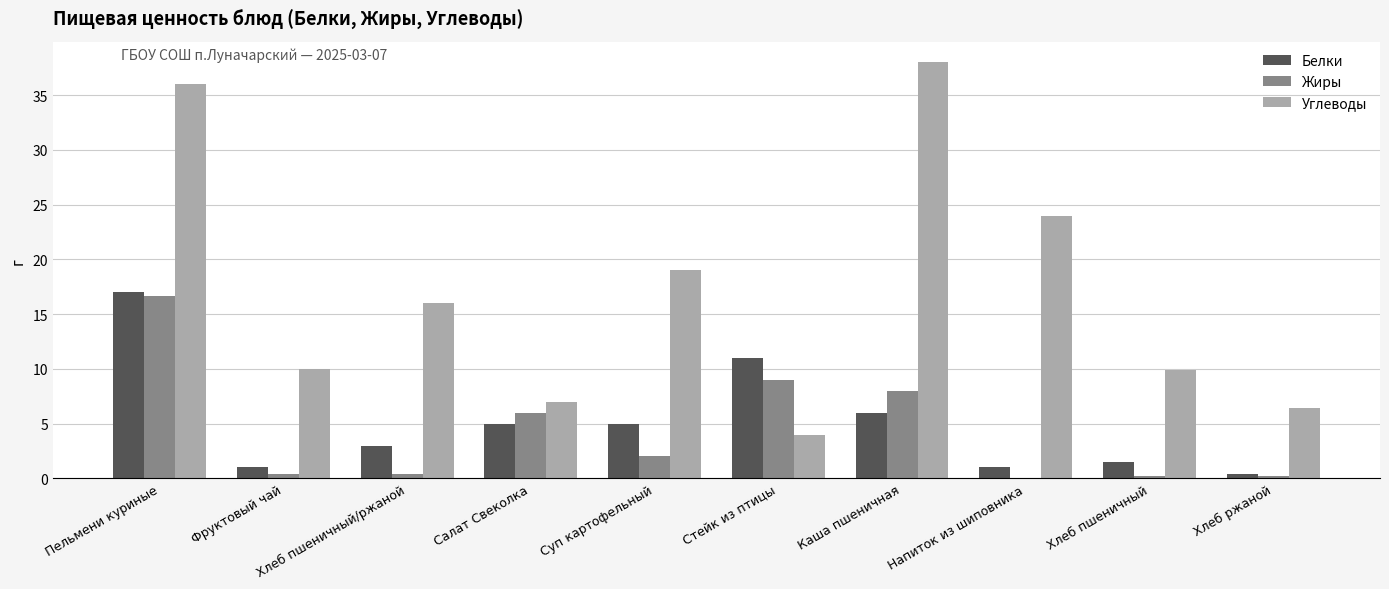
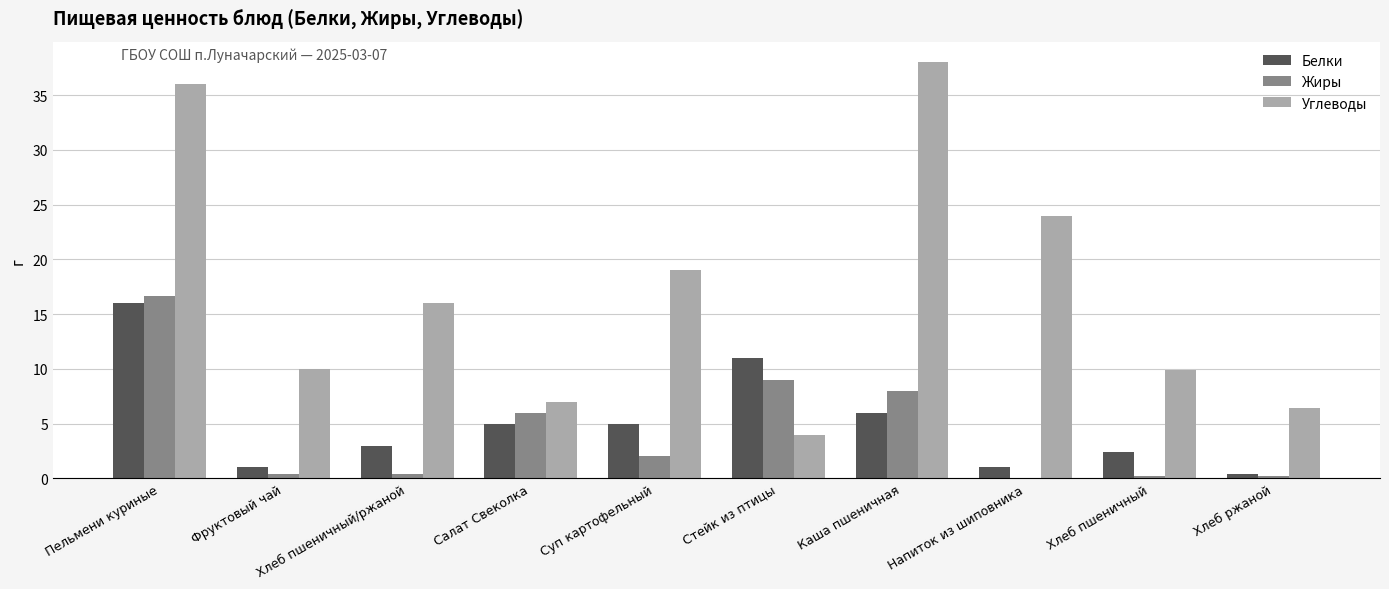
Белки, Пельмени куриные: 17 -> 16
Белки, Хлеб пшеничный: 1.5 -> 2.4
